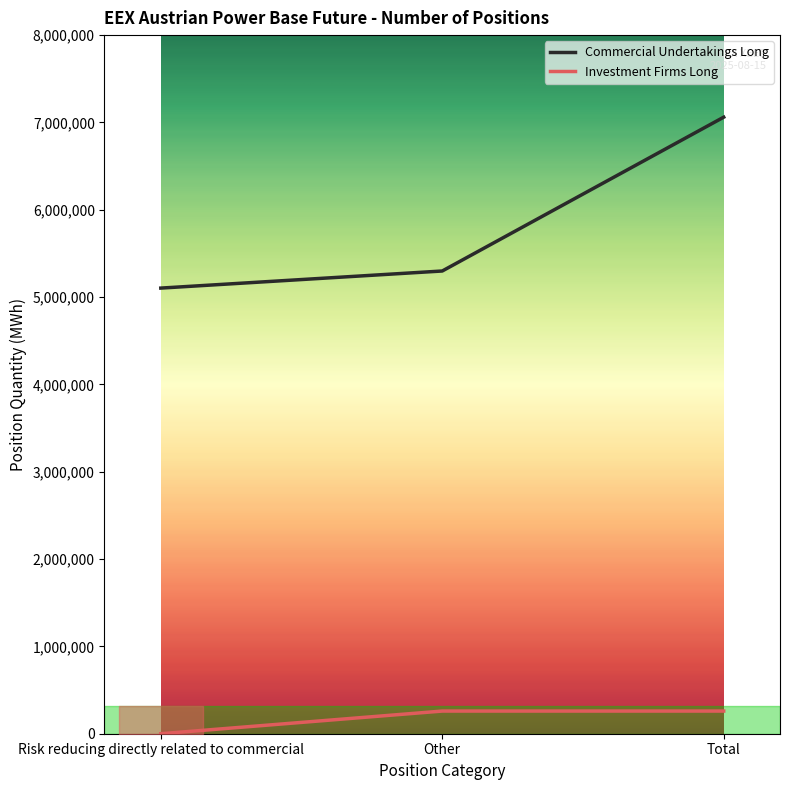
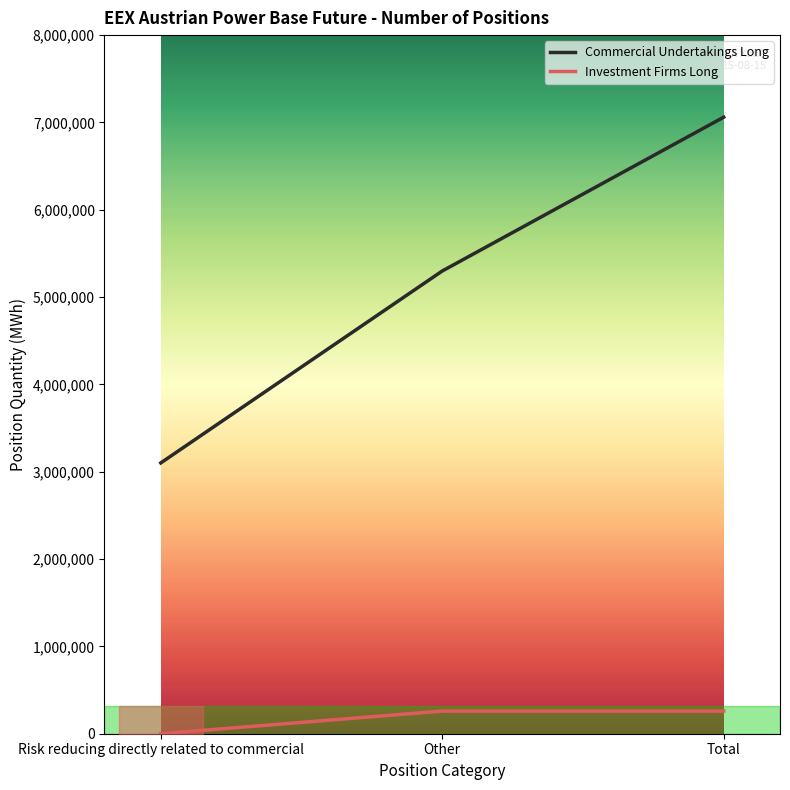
Commercial Undertakings Long, Risk reducing directly related to commercial: 5,100,000 -> 3,100,000
